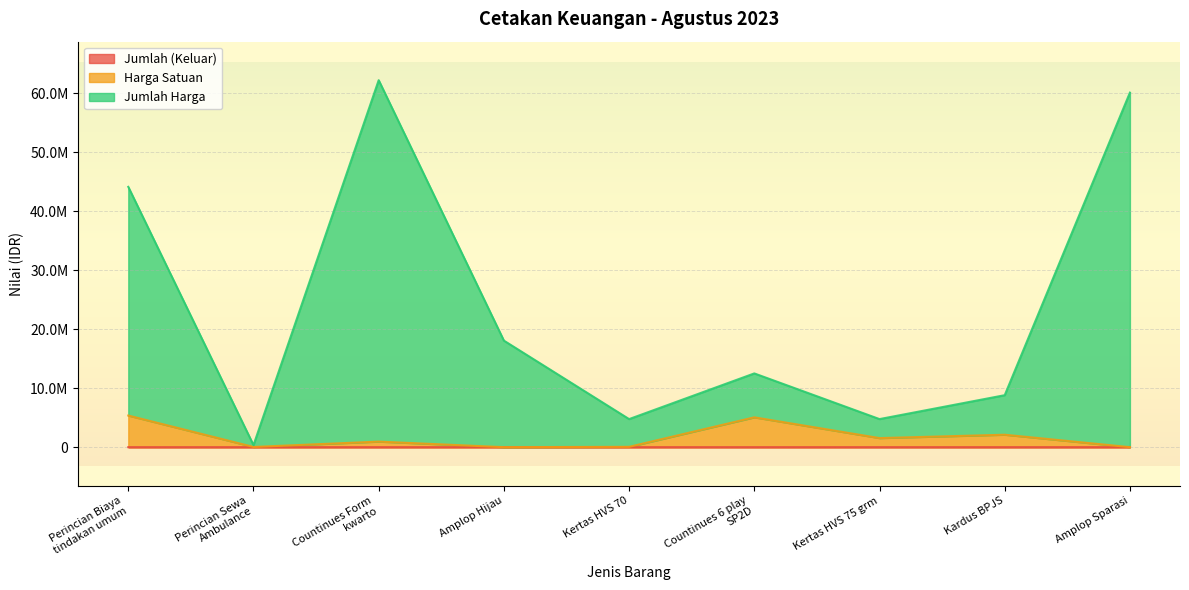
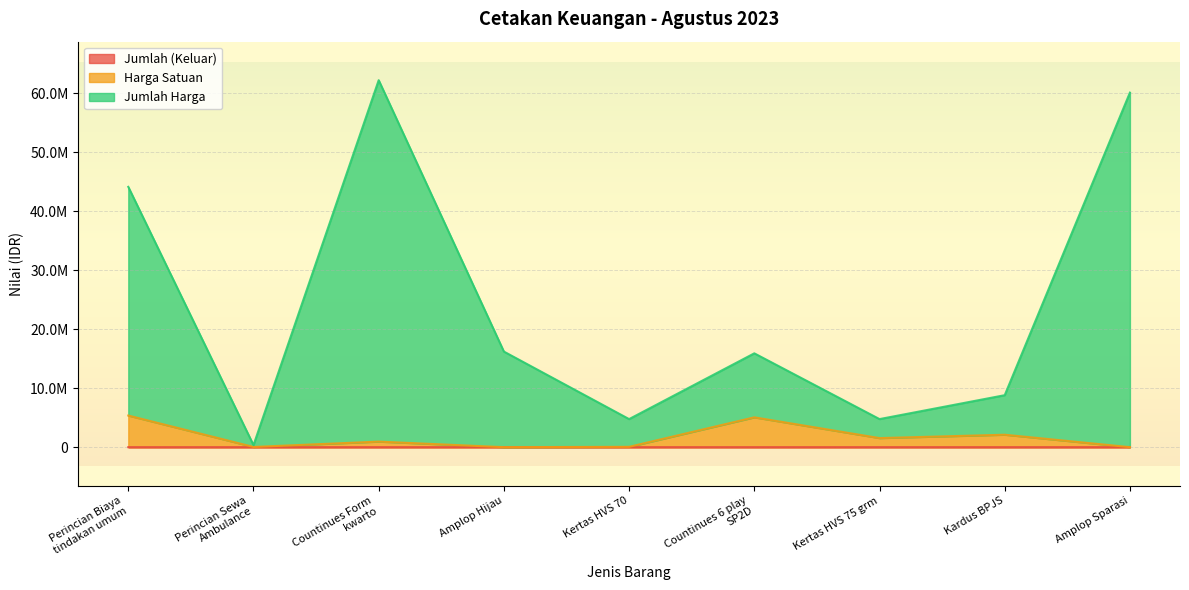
Jumlah Harga, Amplop Hijau: 18000000 -> 16000000
Jumlah Harga, Countinues 6 play SP2D: 7000000 -> 11000000
